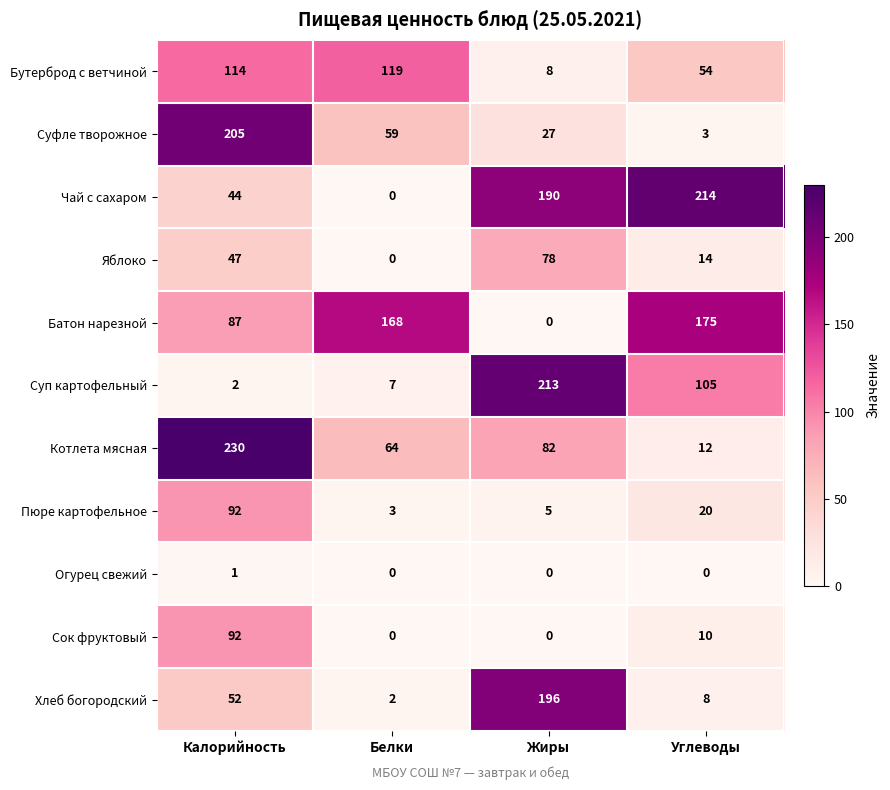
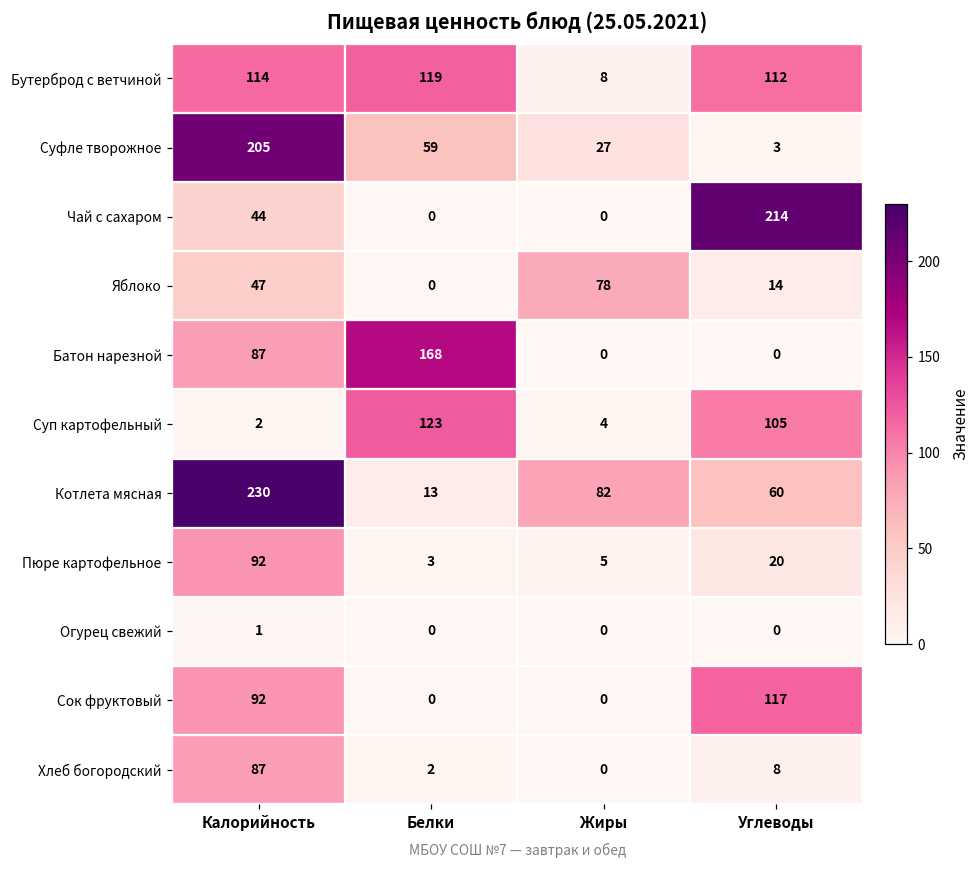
Бутерброд с ветчиной, Углеводы: 54 -> 112
Чай с сахаром, Жиры: 190 -> 0
Батон нарезной, Углеводы: 175 -> 0
Суп картофельный, Белки: 7 -> 123
Суп картофельный, Жиры: 213 -> 4
Котлета мясная, Белки: 64 -> 13
Котлета мясная, Углеводы: 12 -> 60
Сок фруктовый, Углеводы: 10 -> 117
Хлеб богородский, Калорийность: 52 -> 87
Хлеб богородский, Жиры: 196 -> 0
